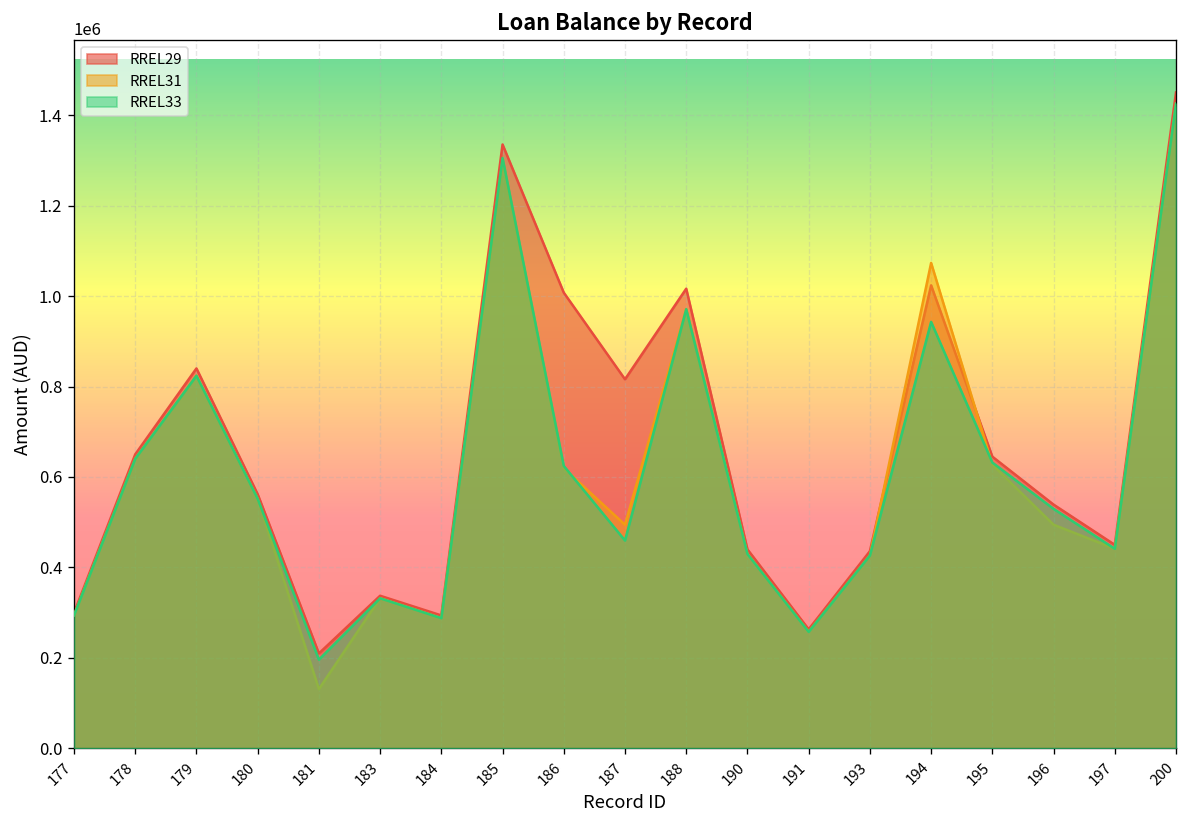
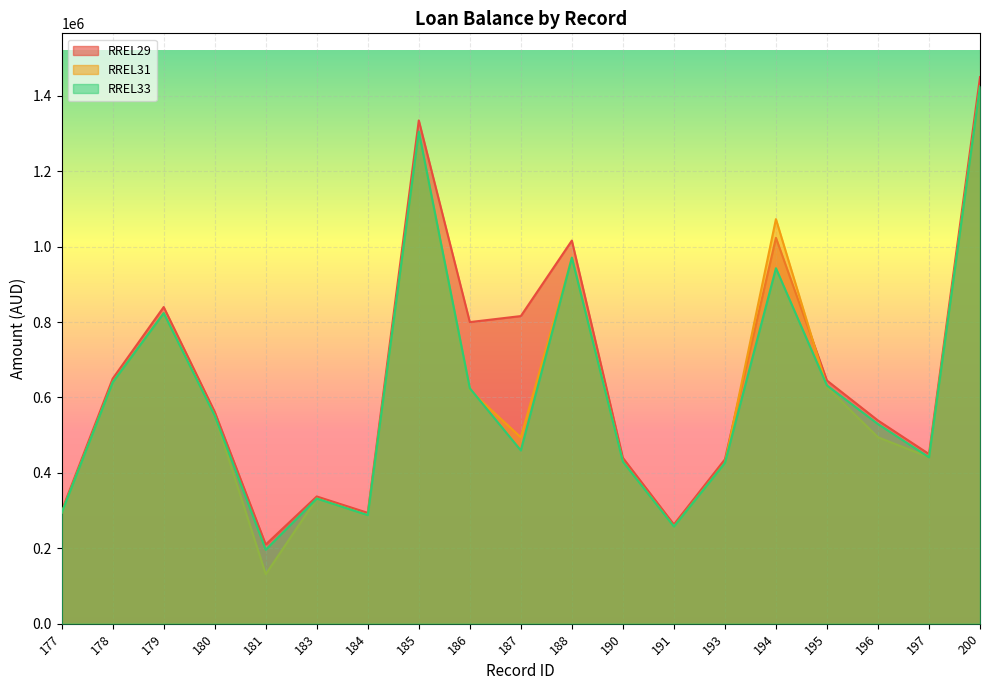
RREL29, 186: 1010000 -> 800000
